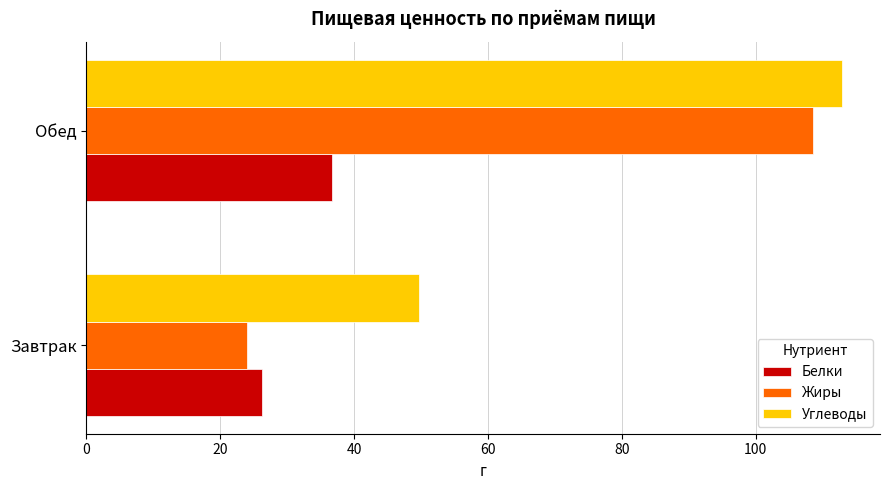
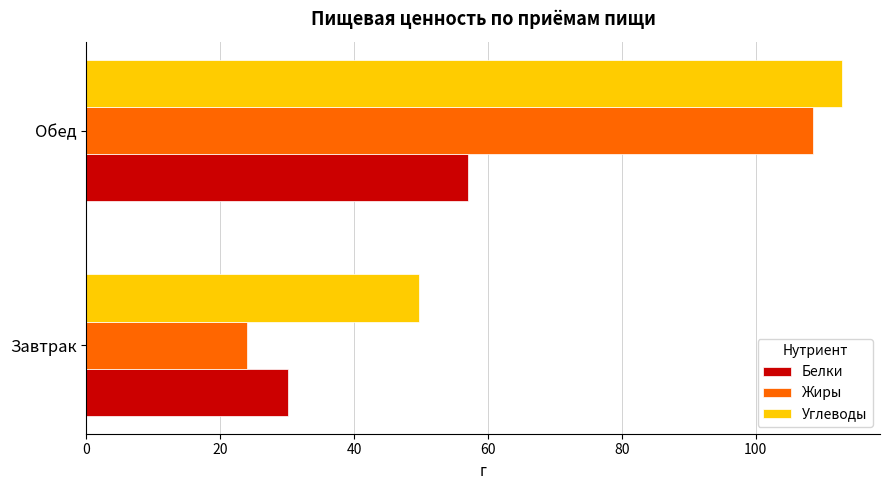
Белки, Обед: 37 -> 57
Белки, Завтрак: 26 -> 30
